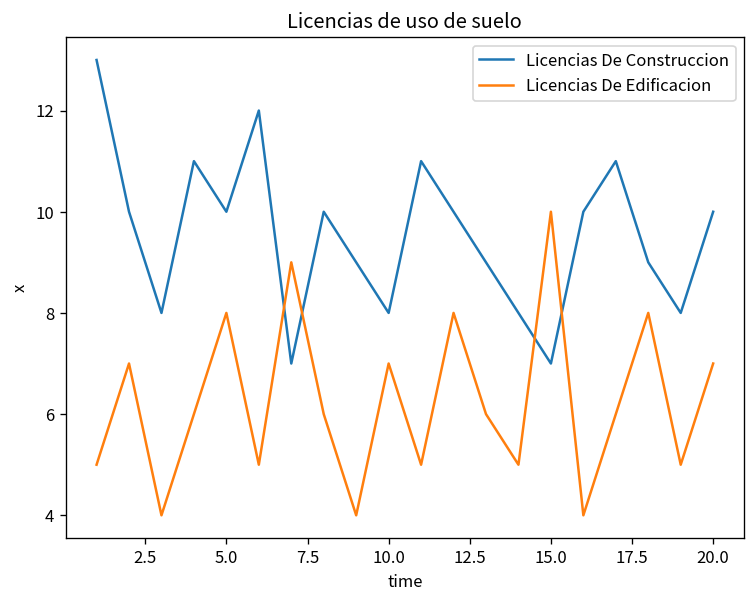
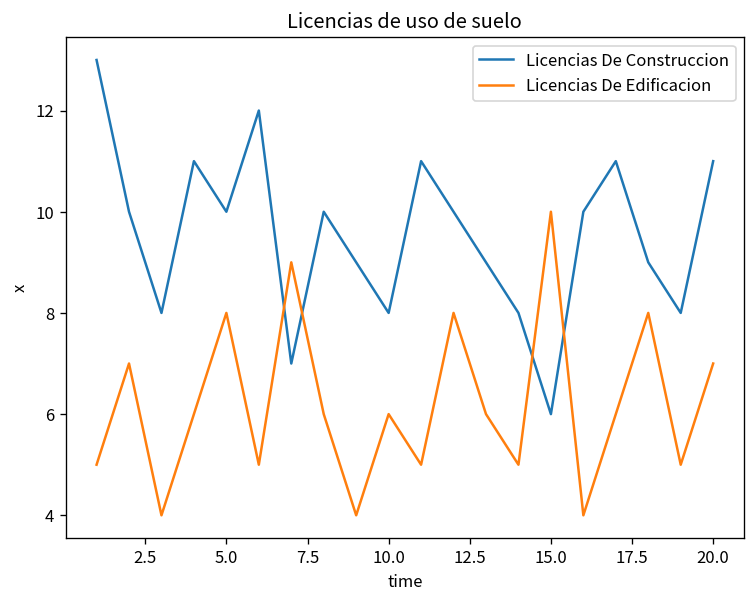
Licencias De Edificacion, 10.0: 7 -> 6
Licencias De Construccion, 15.0: 7 -> 6
Licencias De Construccion, 20.0: 10 -> 11
